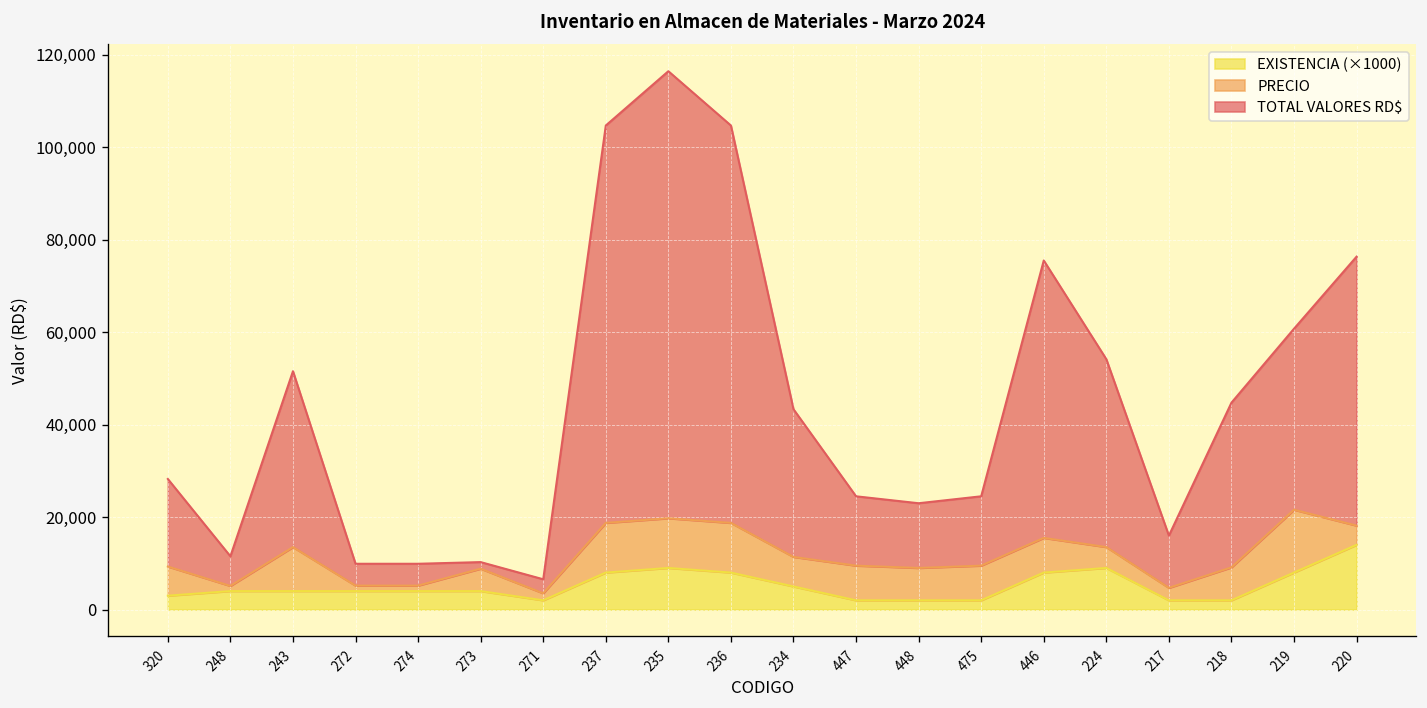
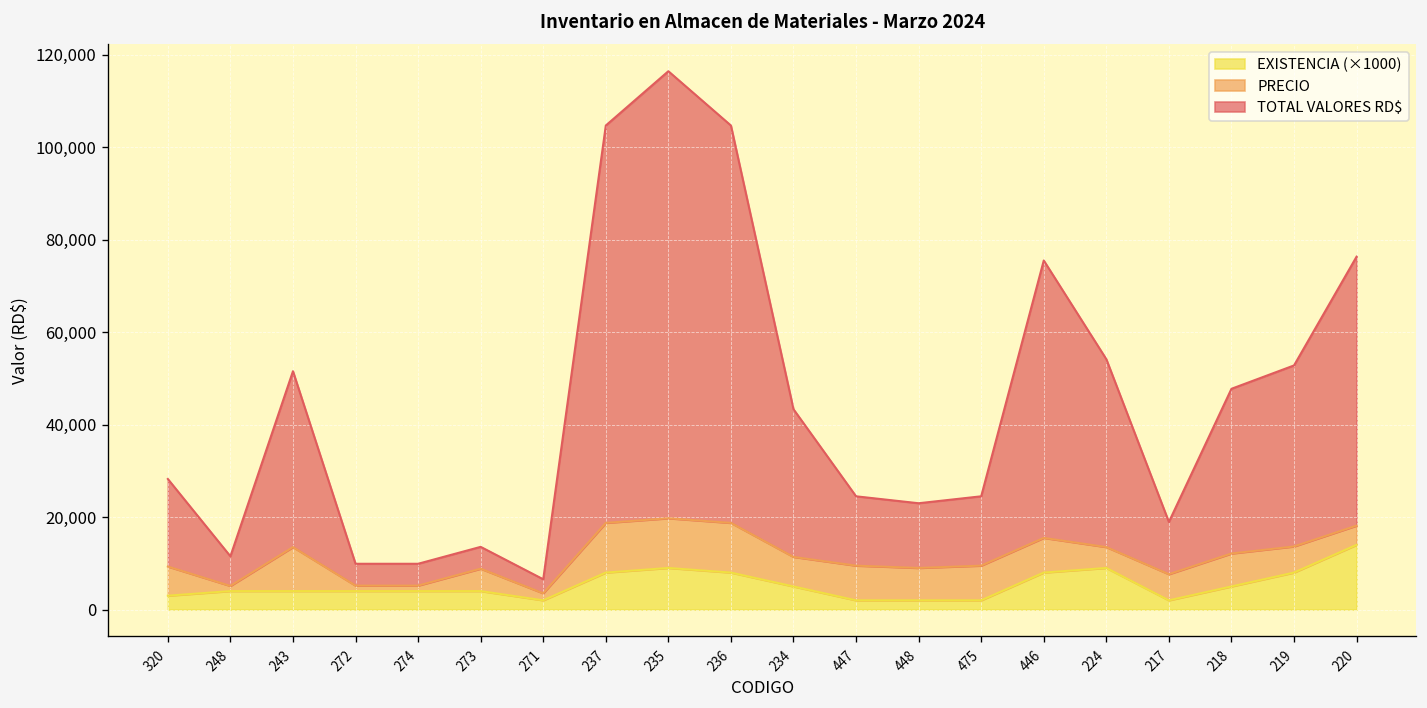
TOTAL VALORES RD$, 273: 1,000 -> 5,000
PRECIO, 217: 3,000 -> 6,000
EXISTENCIA (×1000), 218: 2,000 -> 5,000
PRECIO, 219: 14,000 -> 6,000
